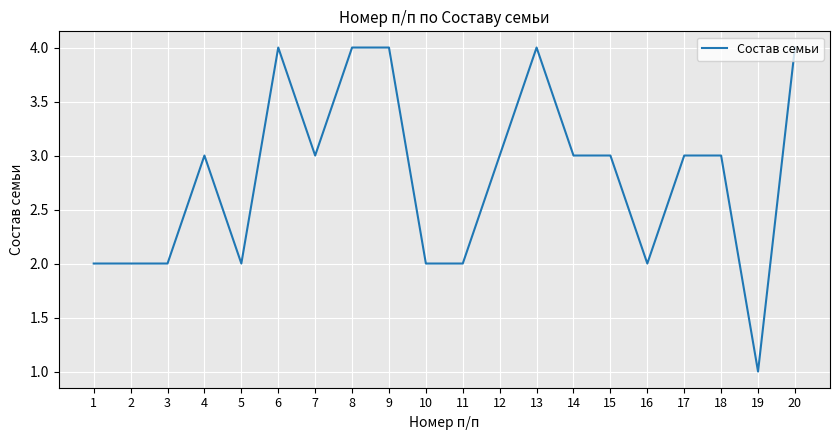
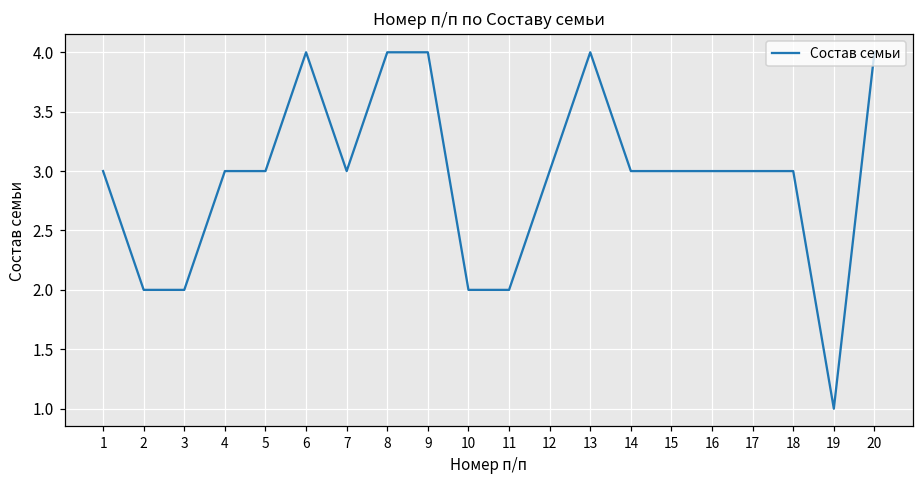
1: 2 -> 3
5: 2 -> 3
16: 2 -> 3
